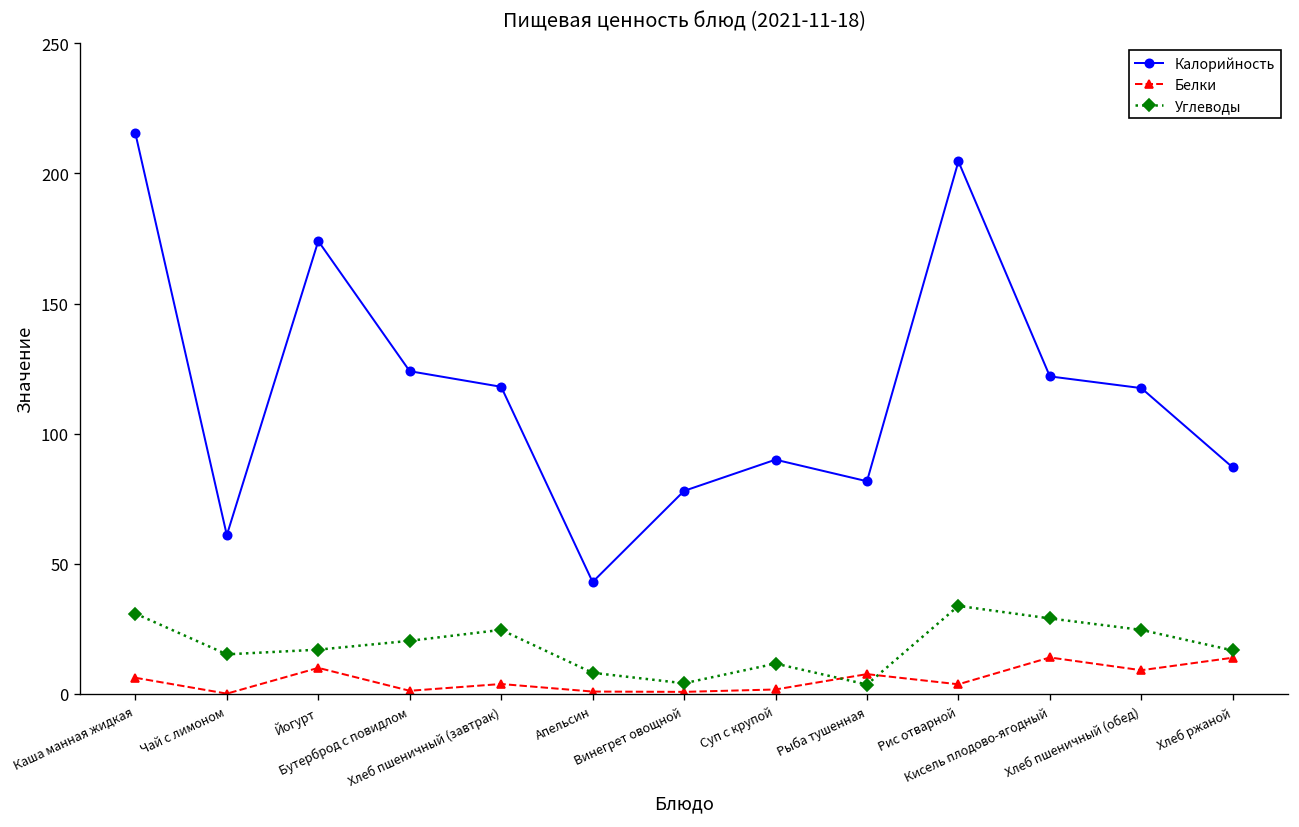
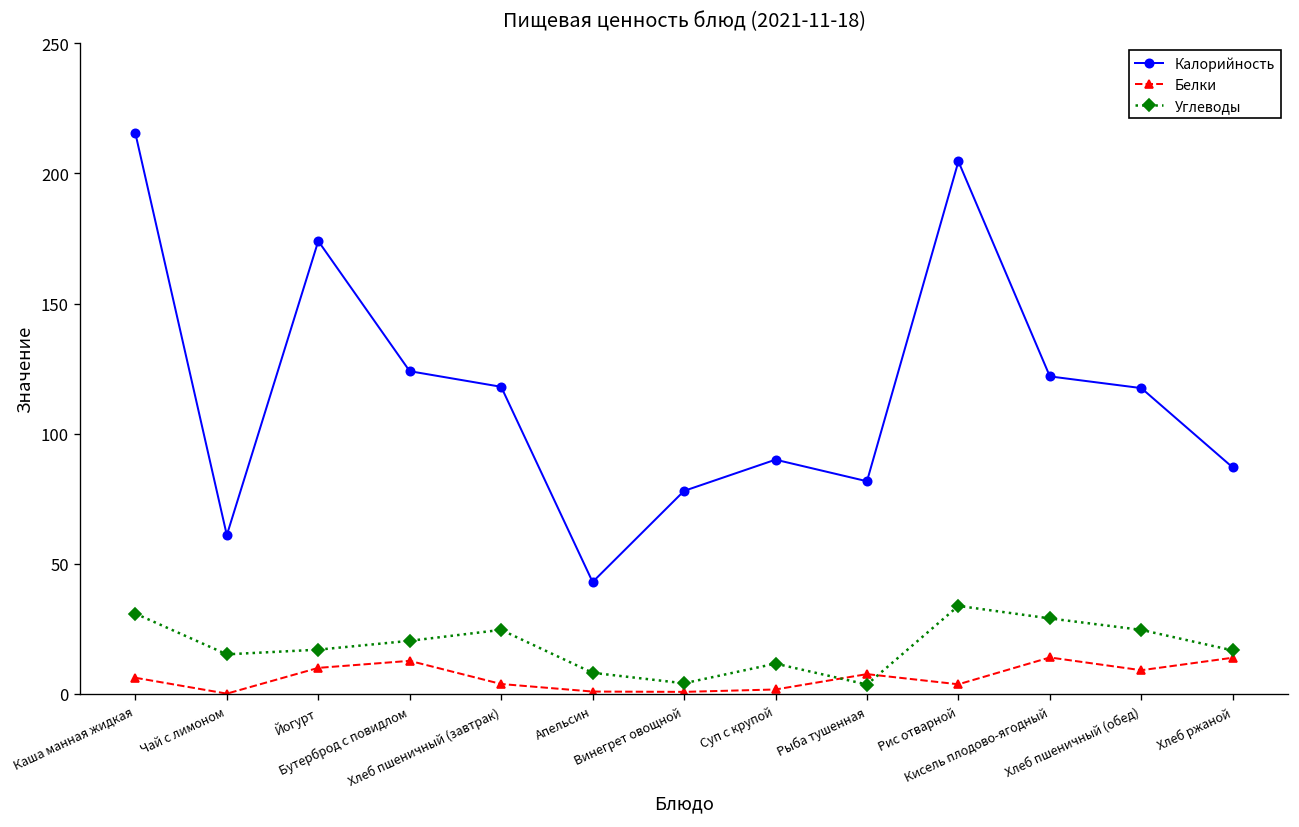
Белки, Бутерброд с повидлом: 1 -> 13
